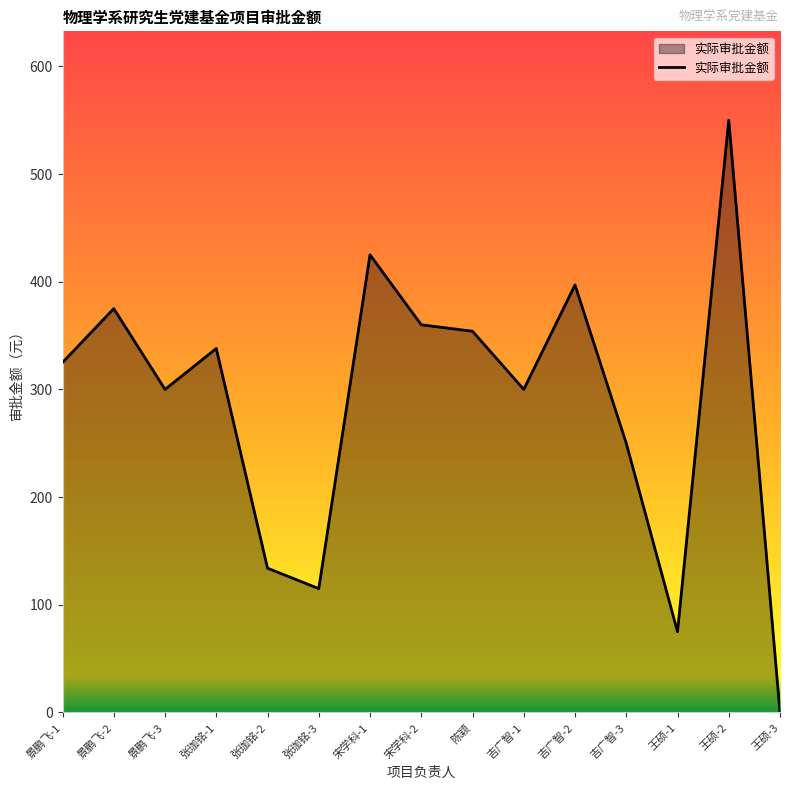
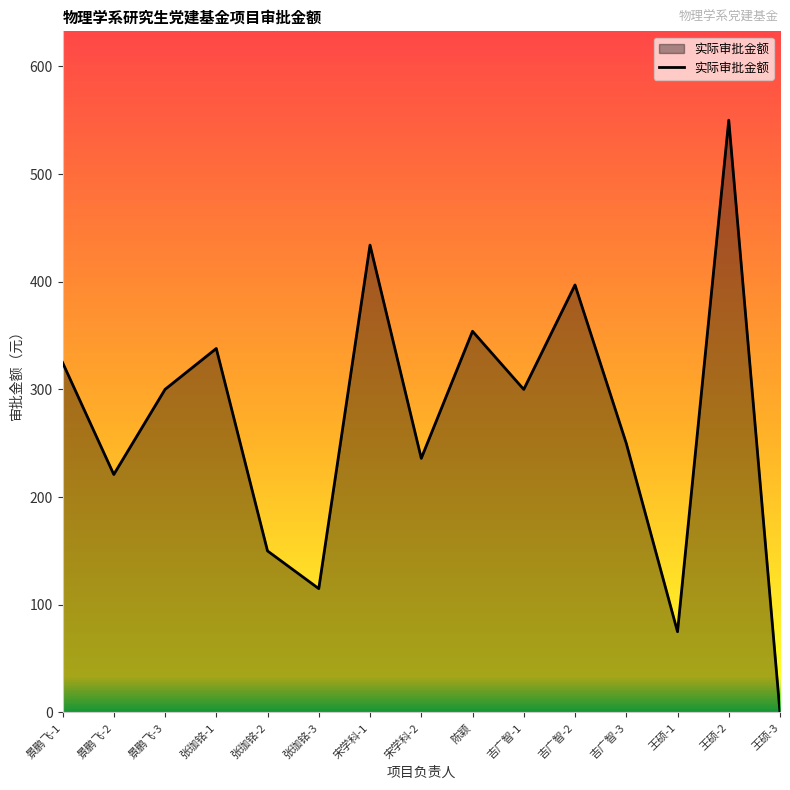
景鹏飞-2: 375 -> 221
张珈铭-2: 134 -> 150
宋学科-1: 425 -> 434
宋学科-2: 360 -> 236
